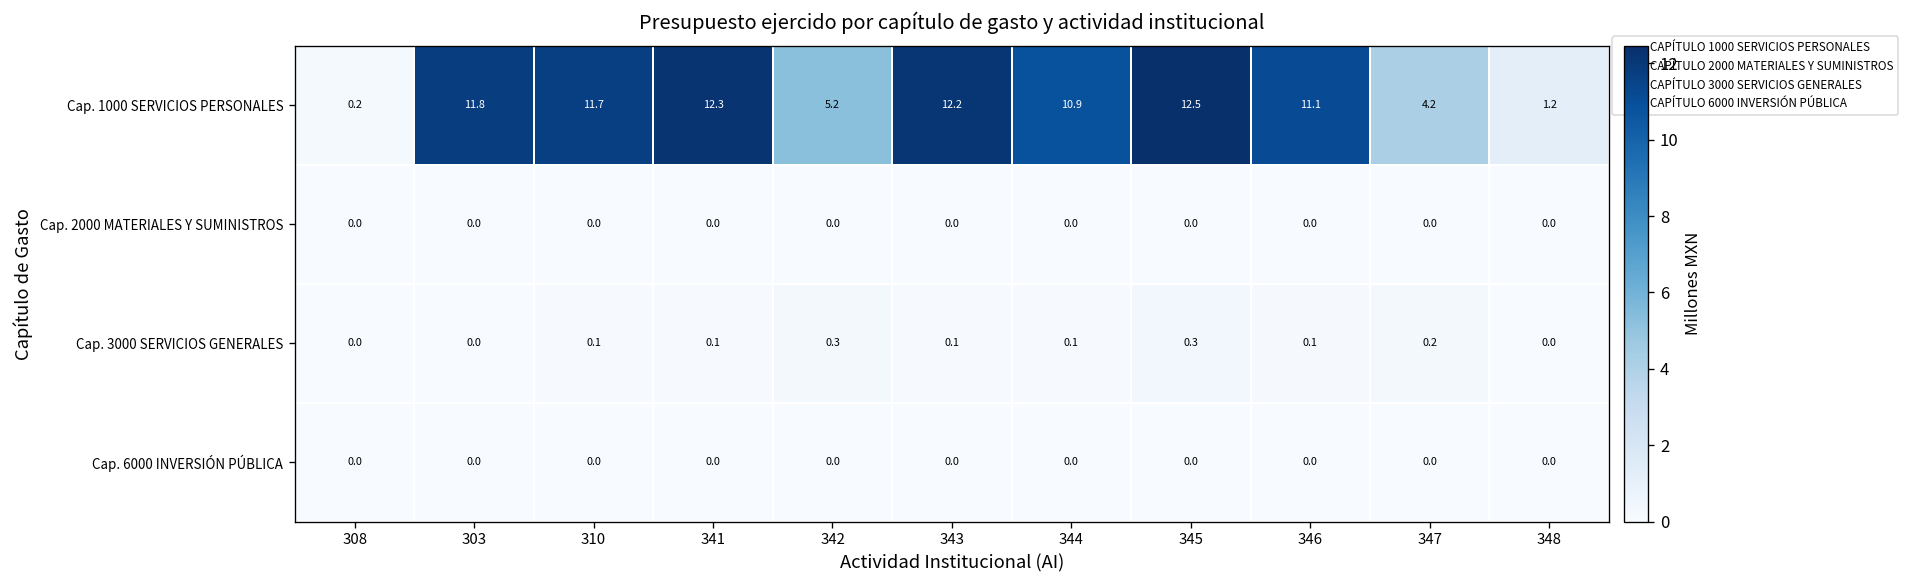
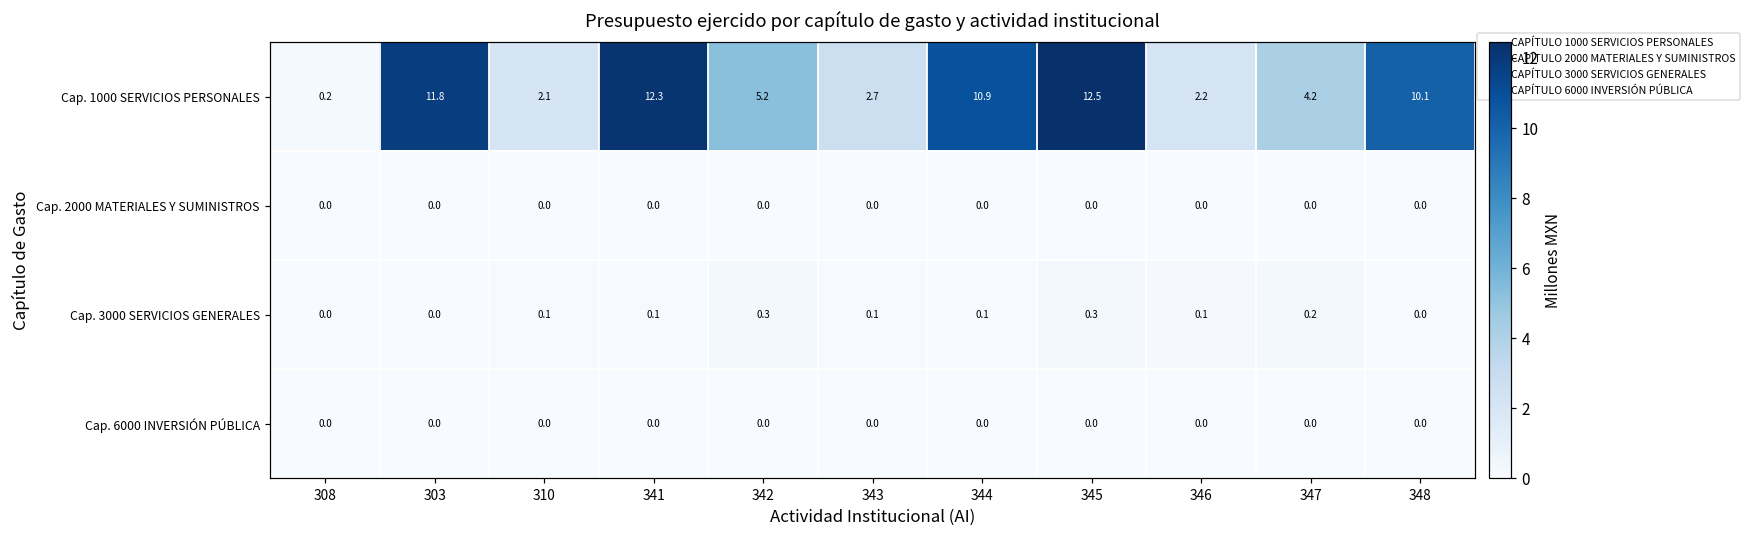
Cap. 1000 SERVICIOS PERSONALES, 310: 11.7 -> 2.1
Cap. 1000 SERVICIOS PERSONALES, 343: 12.2 -> 2.7
Cap. 1000 SERVICIOS PERSONALES, 346: 11.1 -> 2.2
Cap. 1000 SERVICIOS PERSONALES, 348: 1.2 -> 10.1
